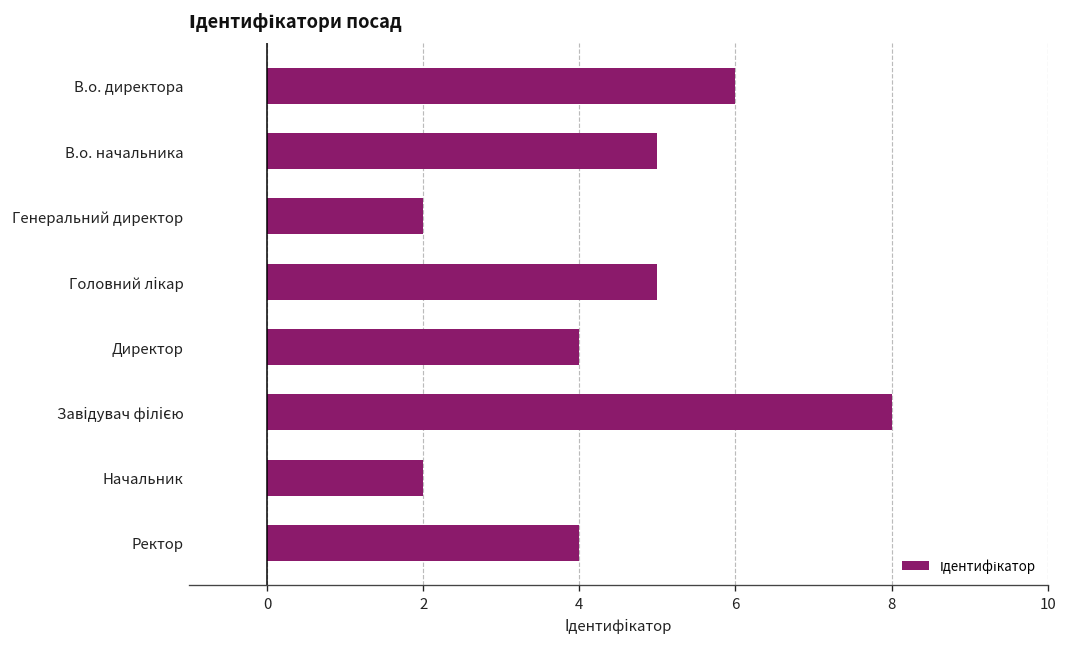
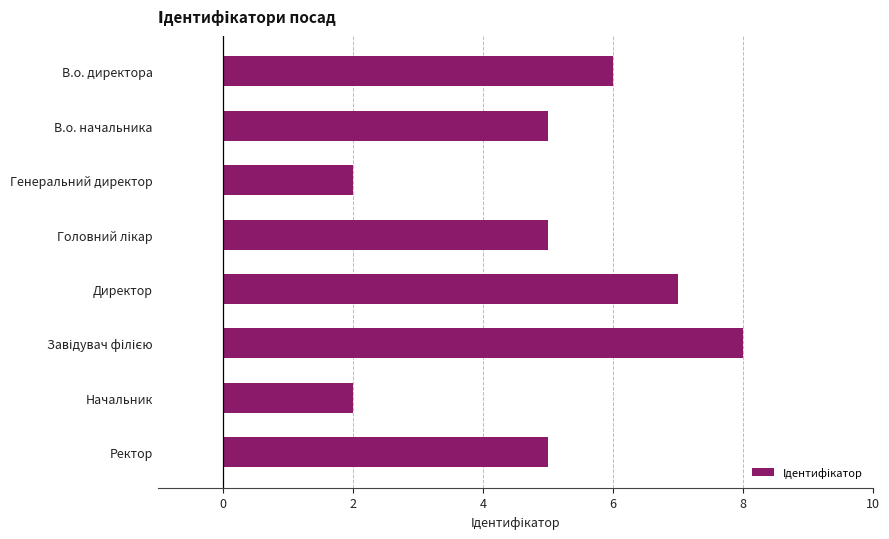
Директор: 4 -> 7
Ректор: 4 -> 5
